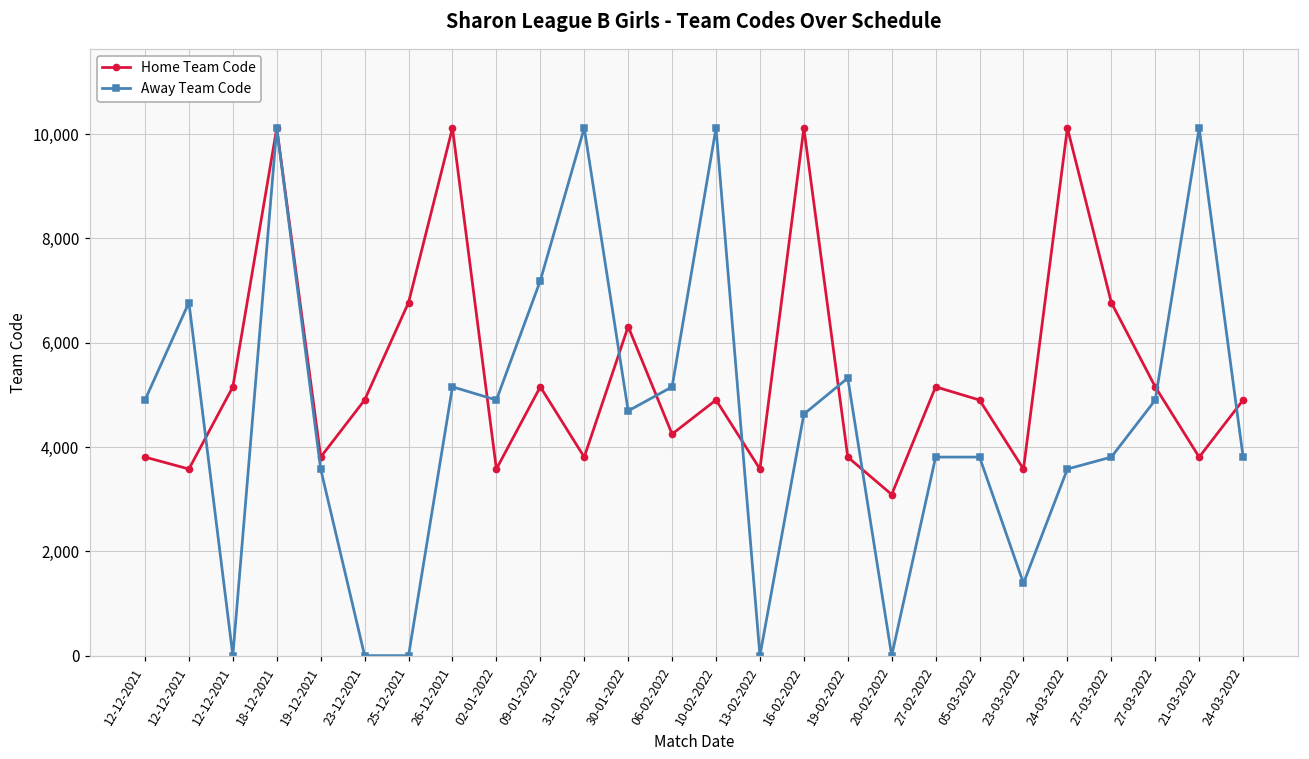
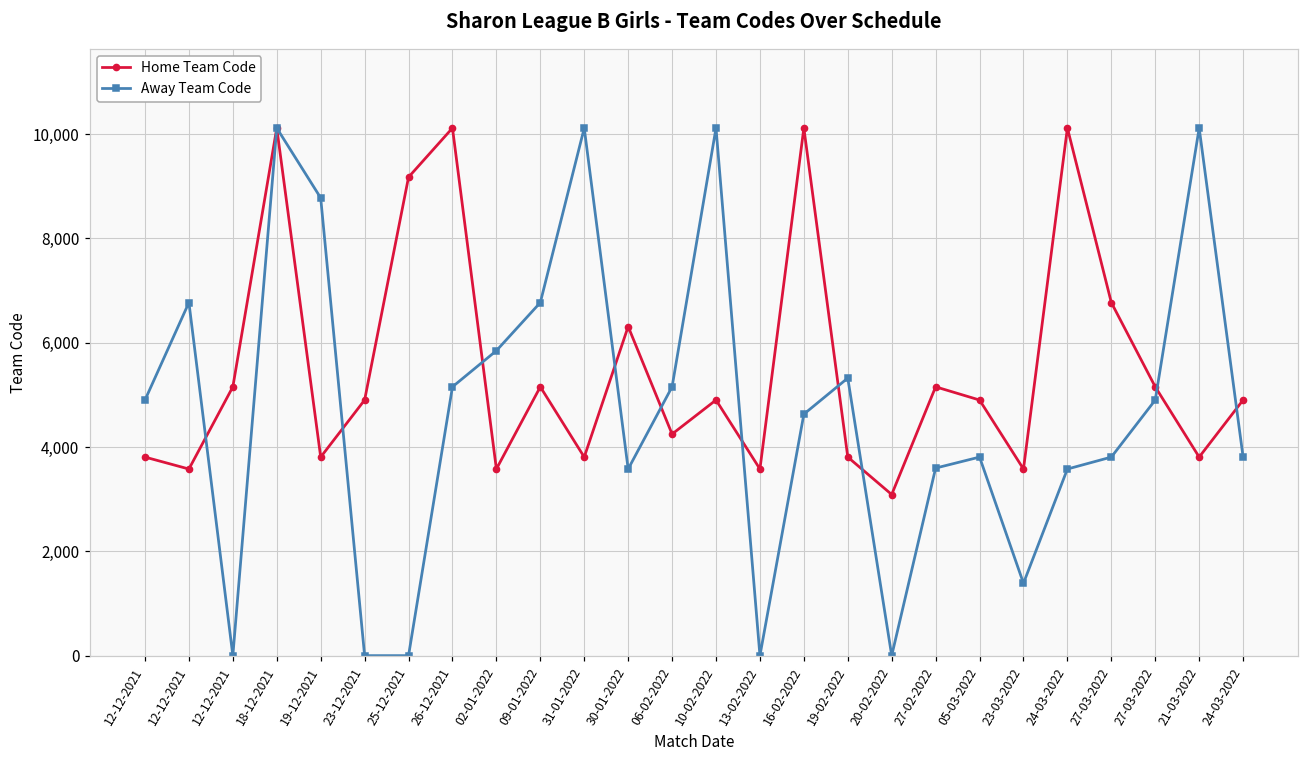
Away Team Code, 19-12-2021: 3,600 -> 8,800
Home Team Code, 25-12-2021: 6,800 -> 9,200
Away Team Code, 02-01-2022: 4,900 -> 5,800
Away Team Code, 09-01-2022: 7,200 -> 6,800
Away Team Code, 30-01-2022: 4,700 -> 3,600
Away Team Code, 27-02-2022: 3,800 -> 3,600
